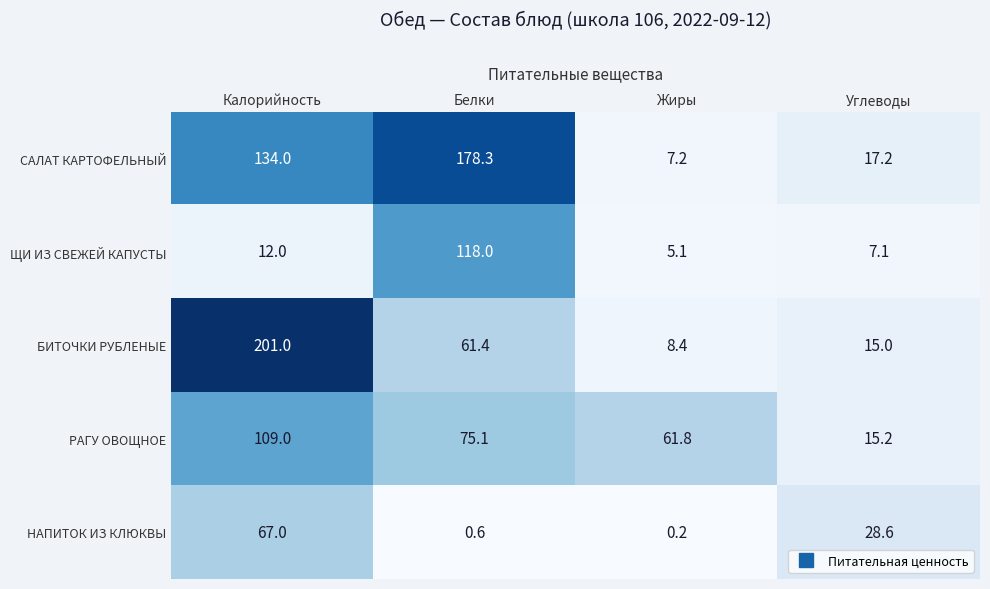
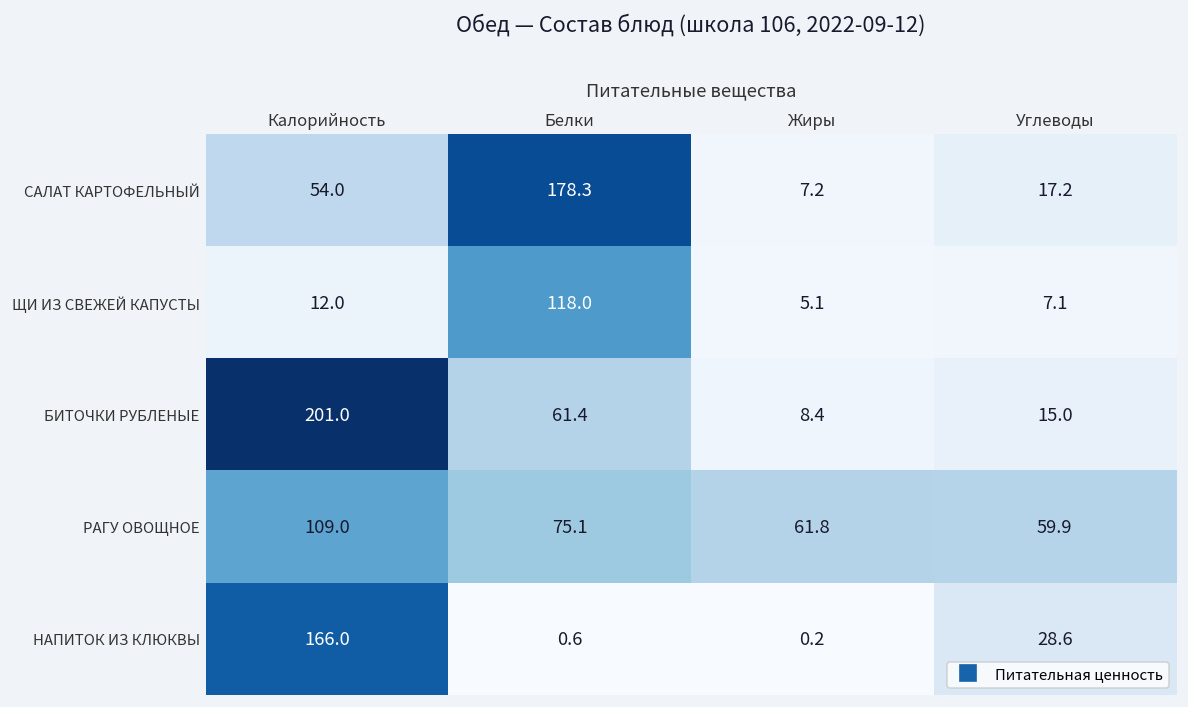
САЛАТ КАРТОФЕЛЬНЫЙ, Калорийность: 134.0 -> 54.0
РАГУ ОВОЩНОЕ, Углеводы: 15.2 -> 59.9
НАПИТОК ИЗ КЛЮКВЫ, Калорийность: 67.0 -> 166.0
